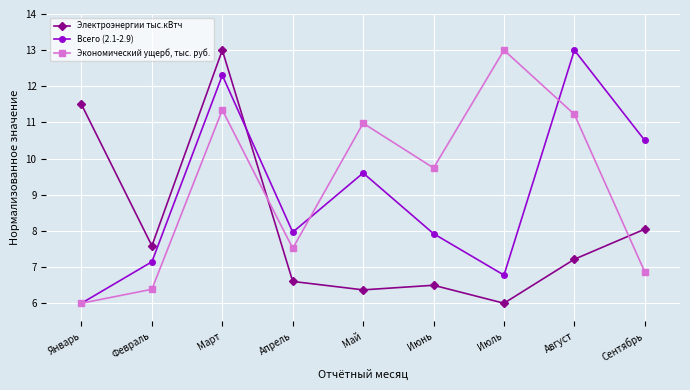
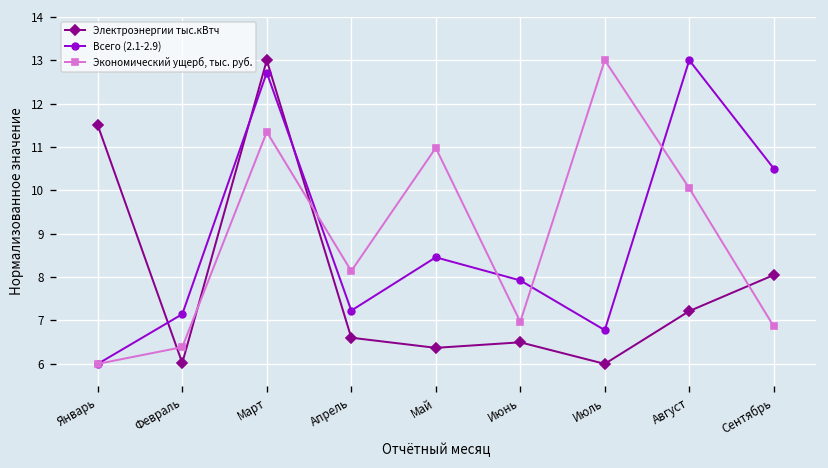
Электроэнергии тыс.кВтч, Февраль: 7.6 -> 6.0
Всего (2.1-2.9), Март: 12.3 -> 12.7
Всего (2.1-2.9), Апрель: 8.0 -> 7.2
Экономический ущерб, тыс. руб., Апрель: 7.5 -> 8.1
Всего (2.1-2.9), Май: 9.6 -> 8.5
Экономический ущерб, тыс. руб., Июнь: 9.7 -> 7.0
Экономический ущерб, тыс. руб., Август: 11.2 -> 10.0
